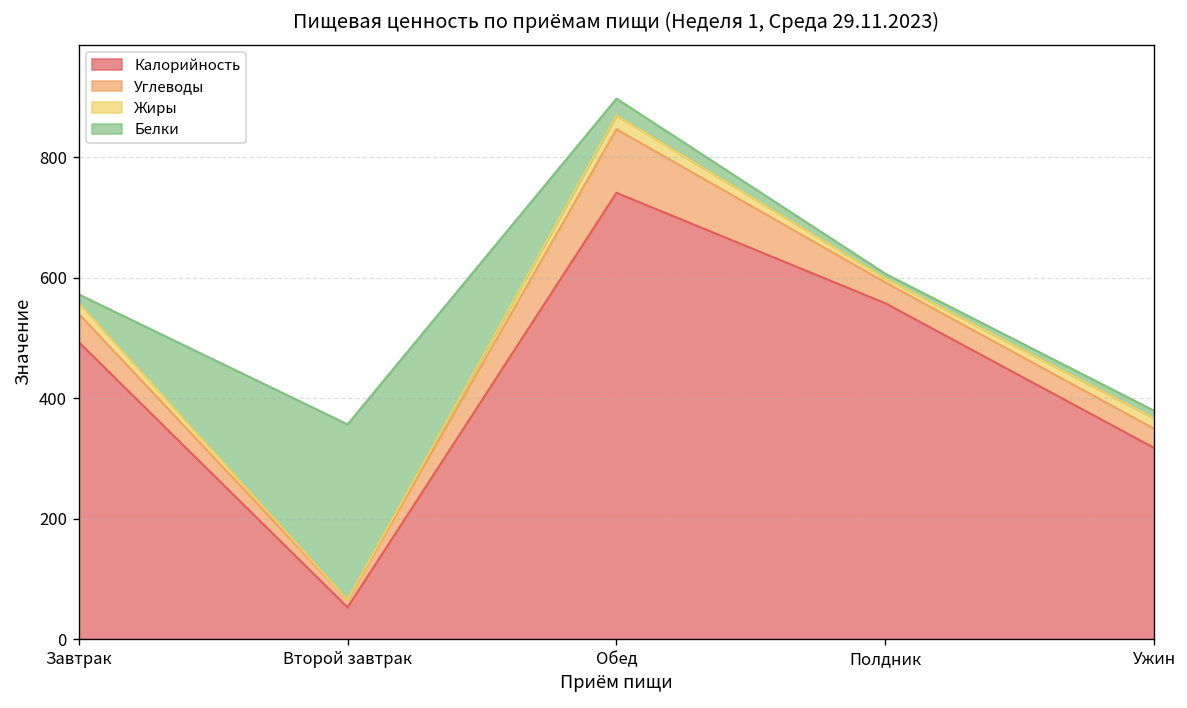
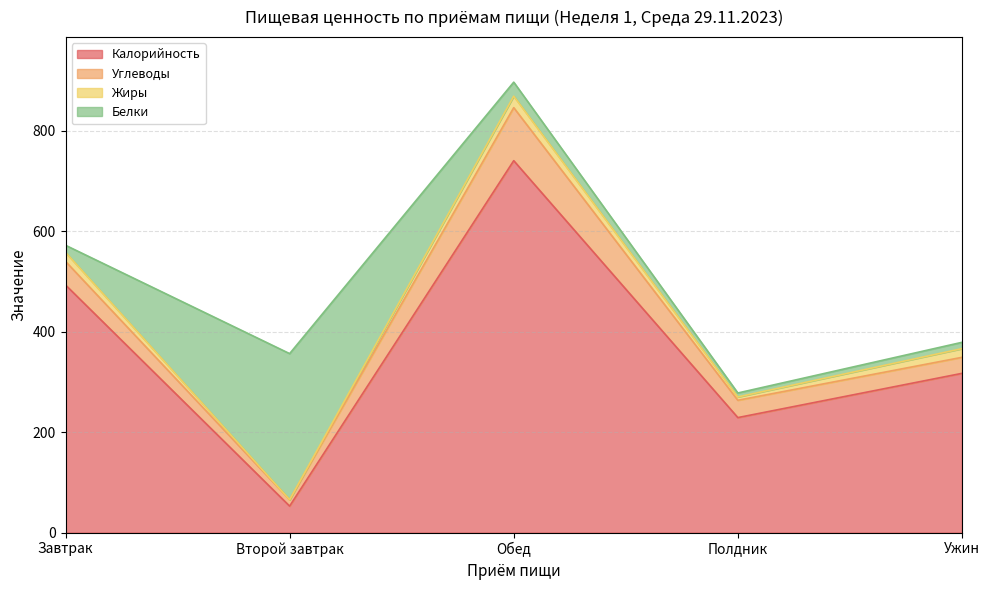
Калорийность, Полдник: 560 -> 230
